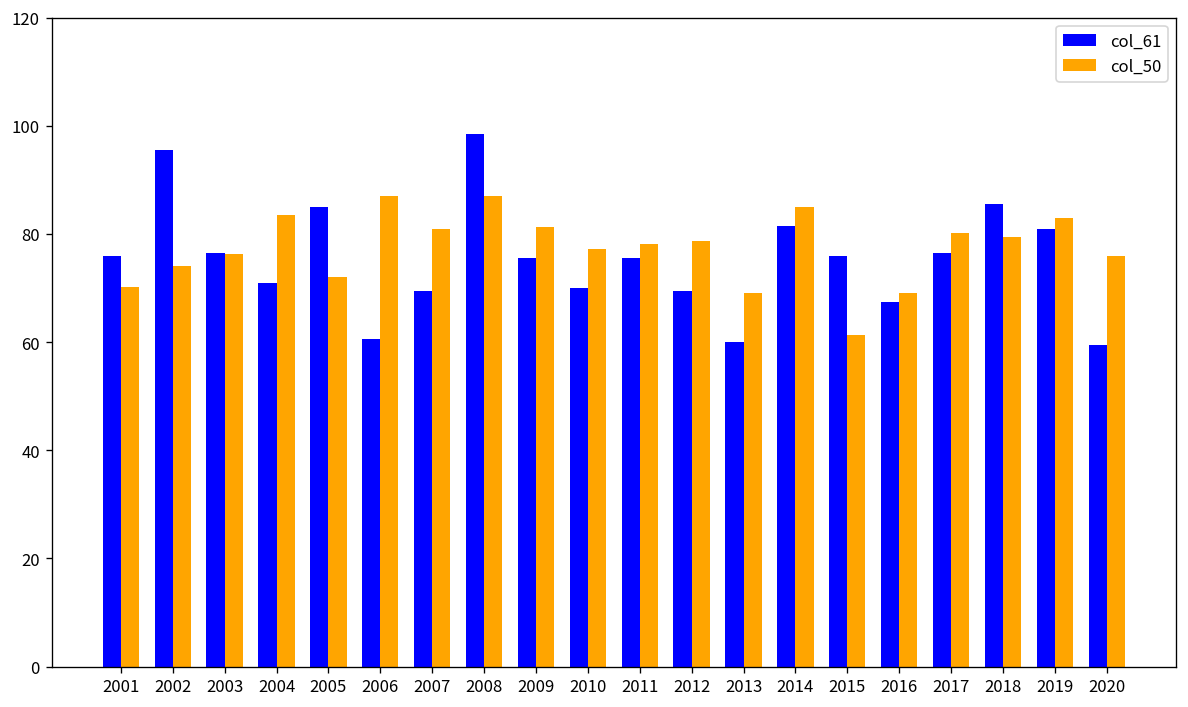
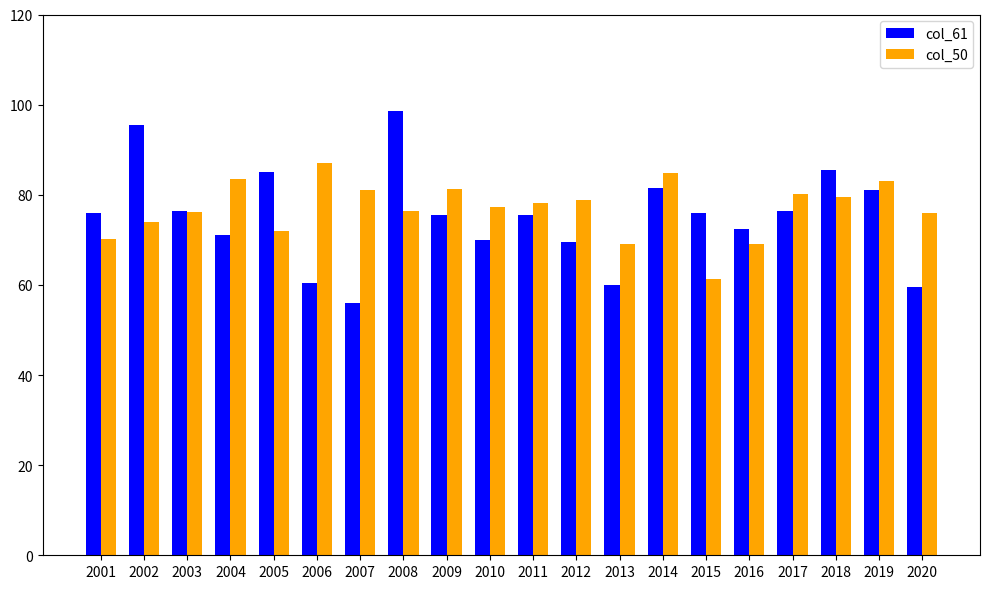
col_61, 2007: 70 -> 56
col_50, 2008: 87 -> 77
col_61, 2016: 68 -> 73
